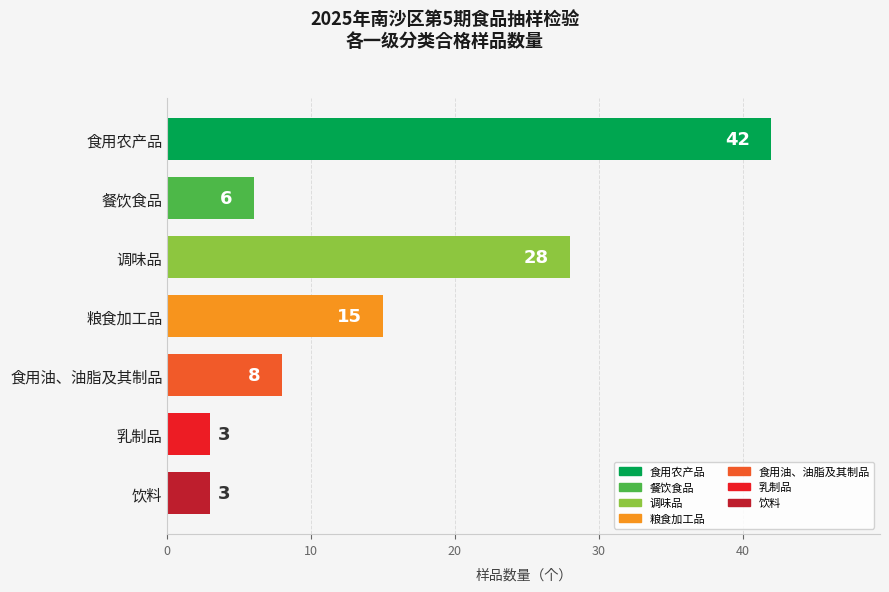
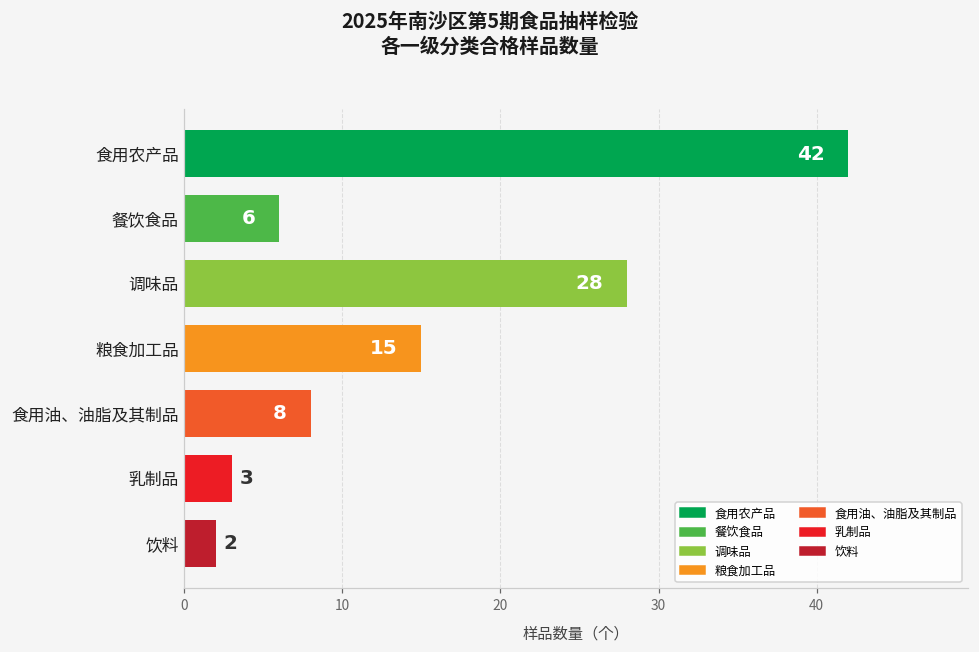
饮料: 3 -> 2
